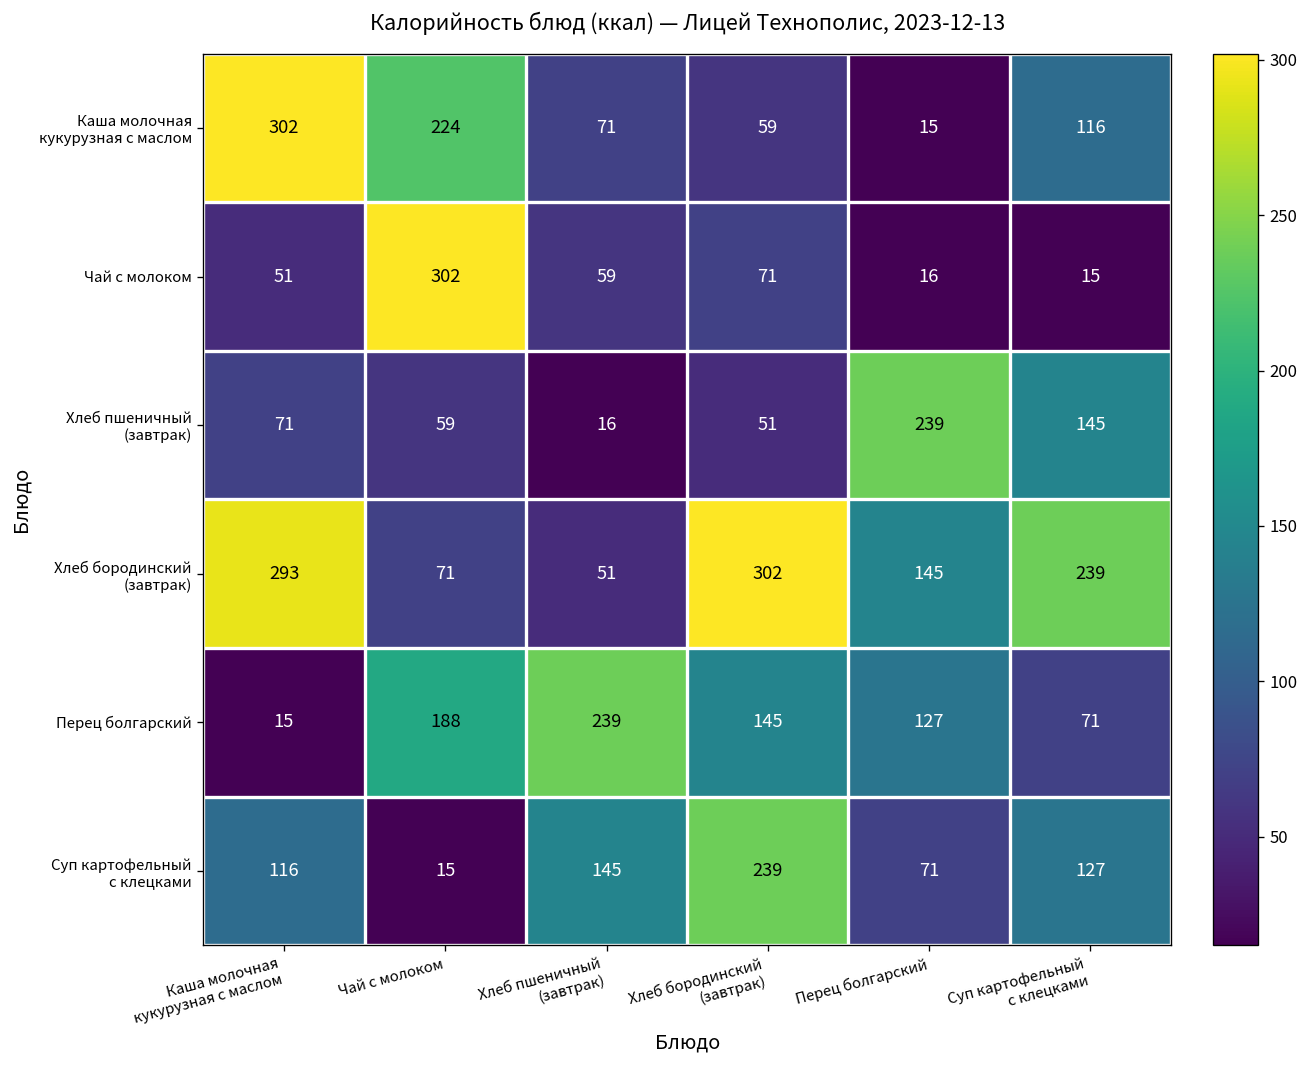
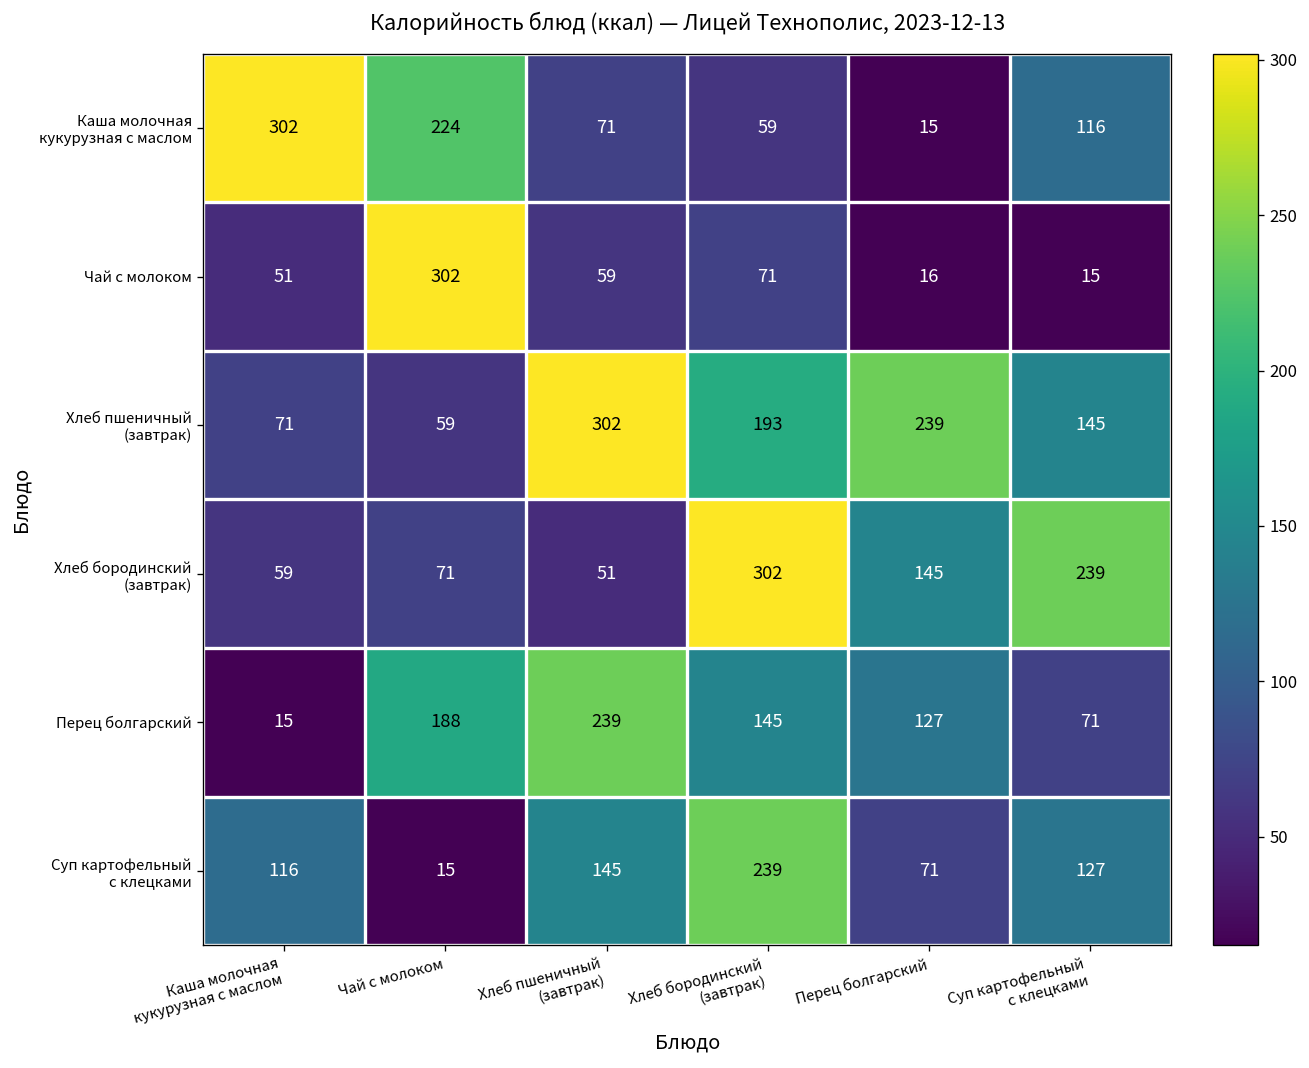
Хлеб пшеничный (завтрак), Хлеб пшеничный (завтрак): 16 -> 302
Хлеб пшеничный (завтрак), Хлеб бородинский (завтрак): 51 -> 193
Хлеб бородинский (завтрак), Каша молочная кукурузная с маслом: 293 -> 59
